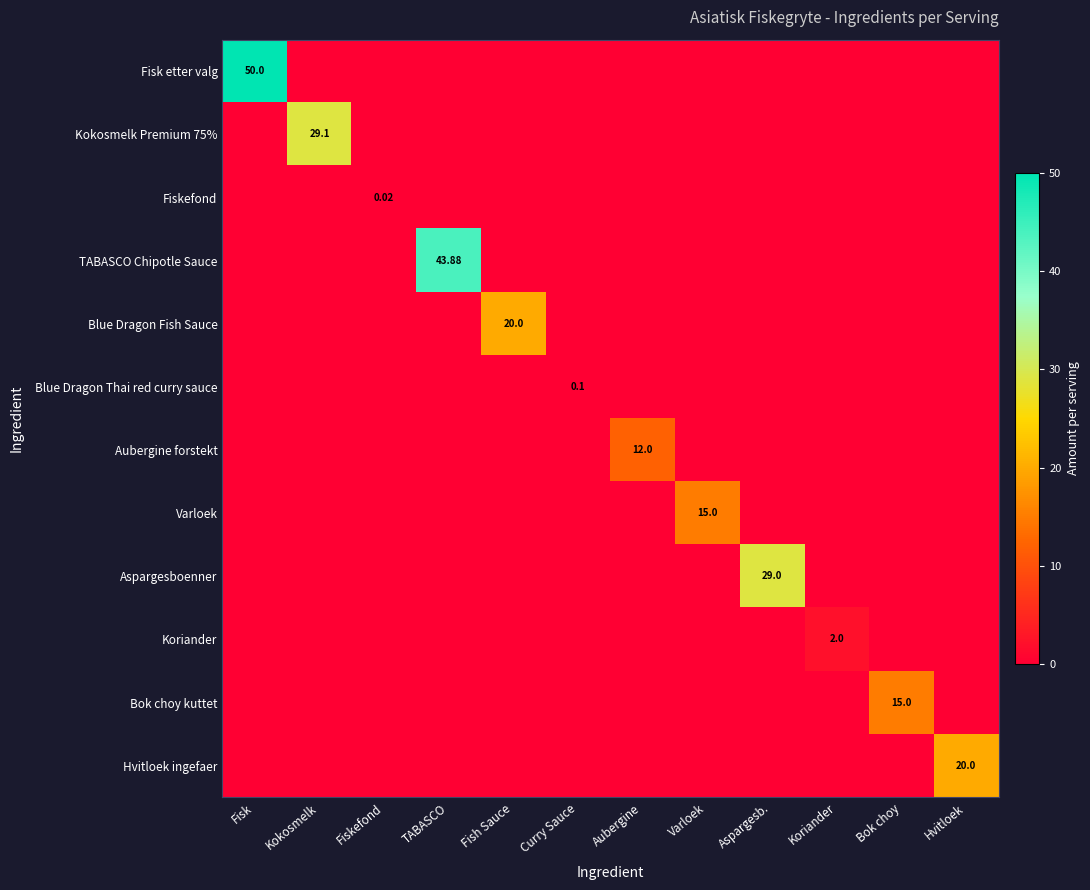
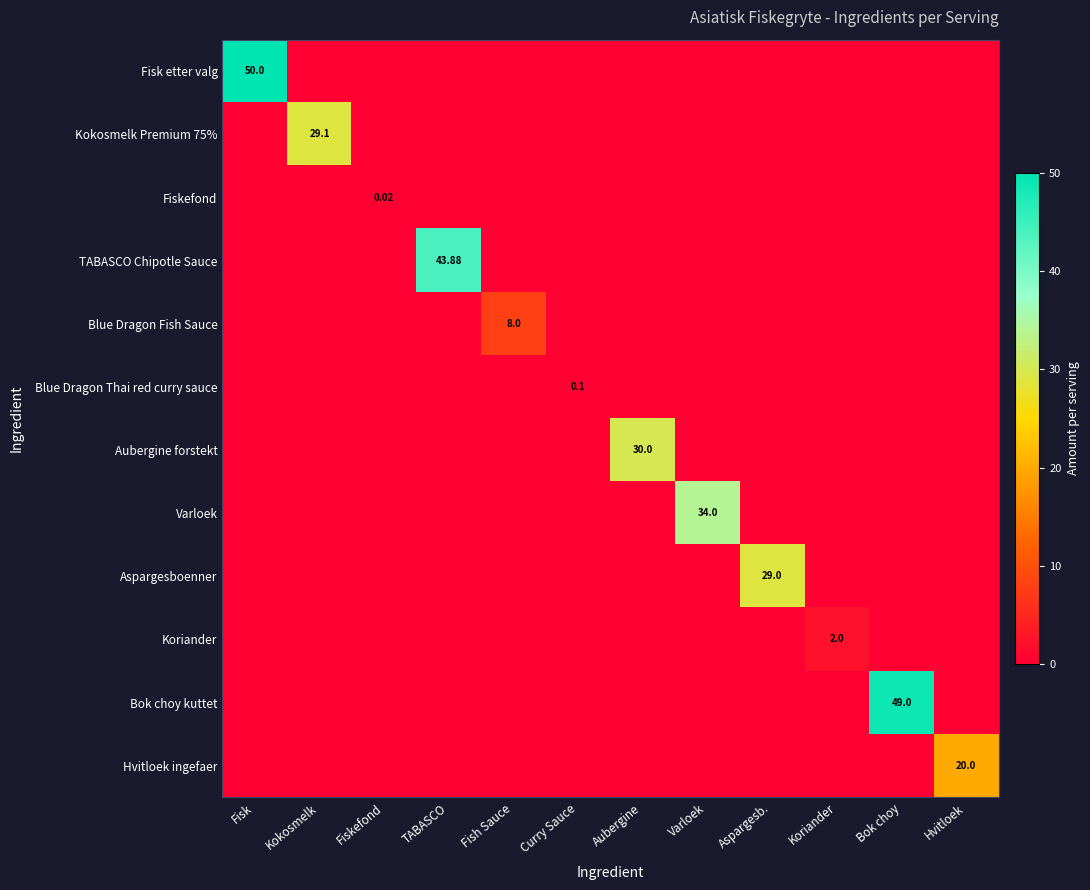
Blue Dragon Fish Sauce, Fish Sauce: 20.0 -> 8.0
Aubergine forstekt, Aubergine: 12.0 -> 30.0
Varloek, Varloek: 15.0 -> 34.0
Bok choy kuttet, Bok choy: 15.0 -> 49.0
